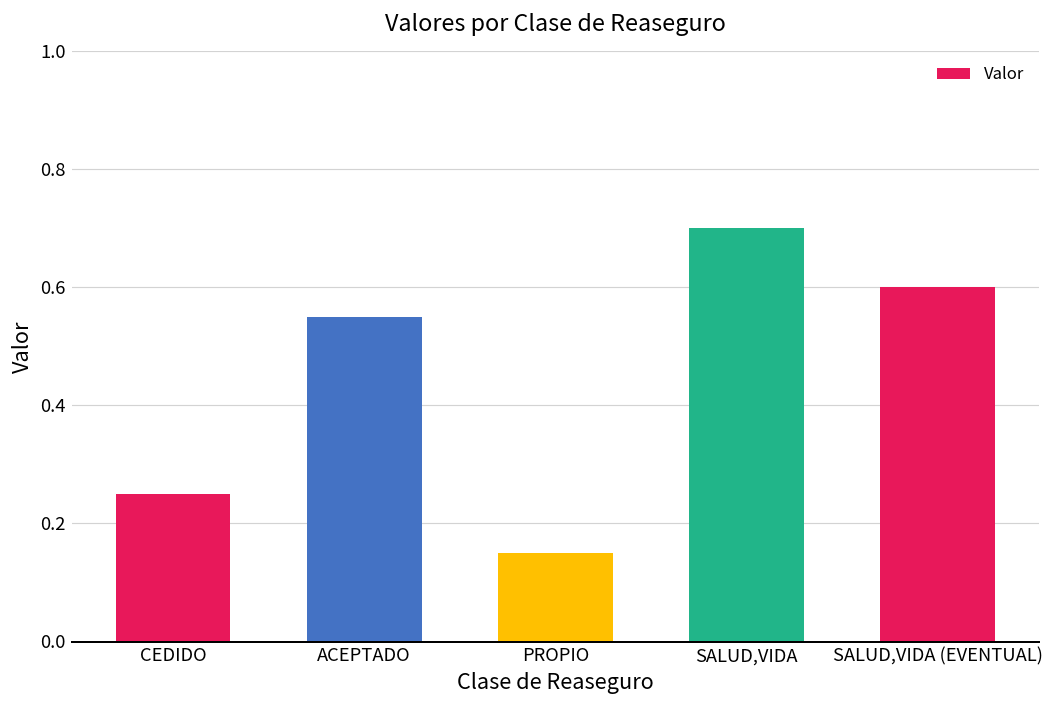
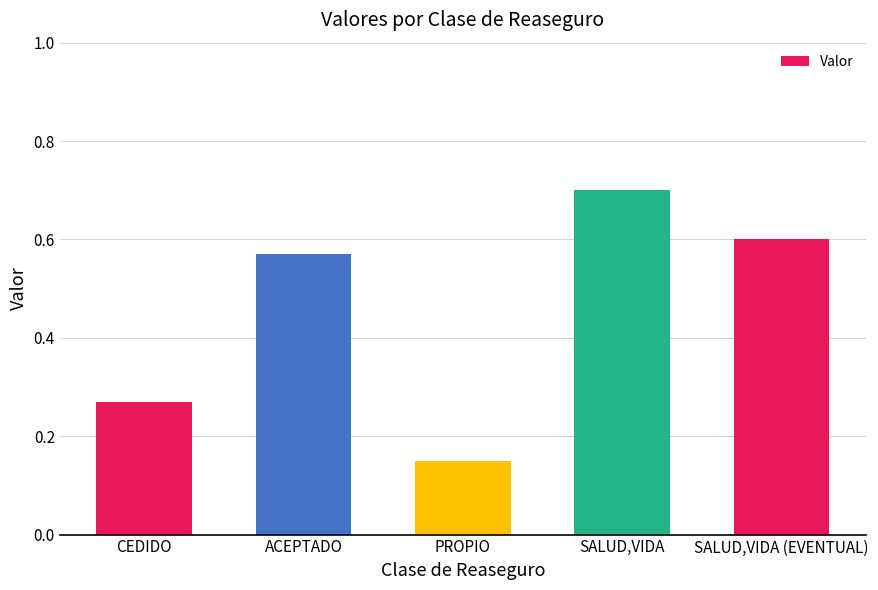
CEDIDO: 0.25 -> 0.27
ACEPTADO: 0.55 -> 0.57
